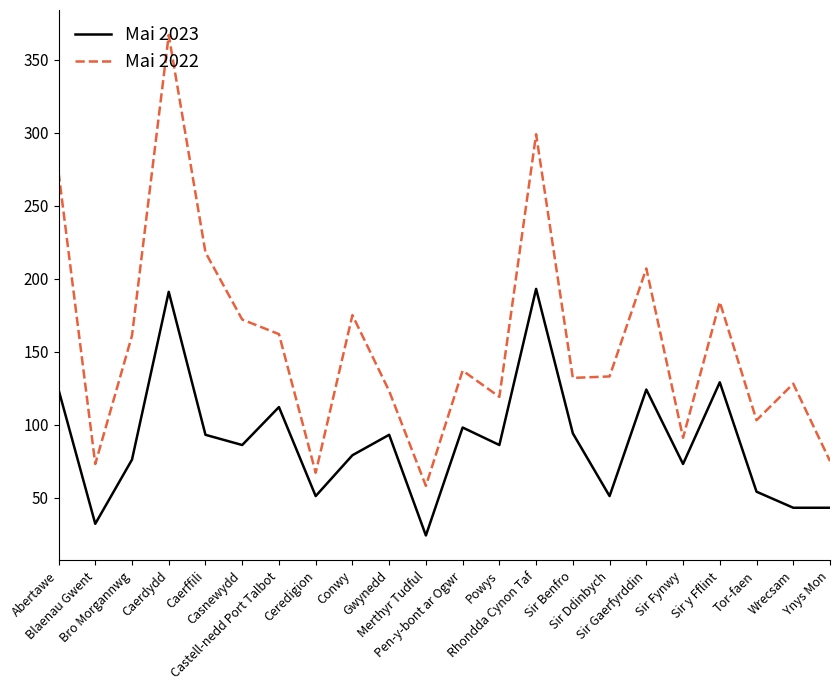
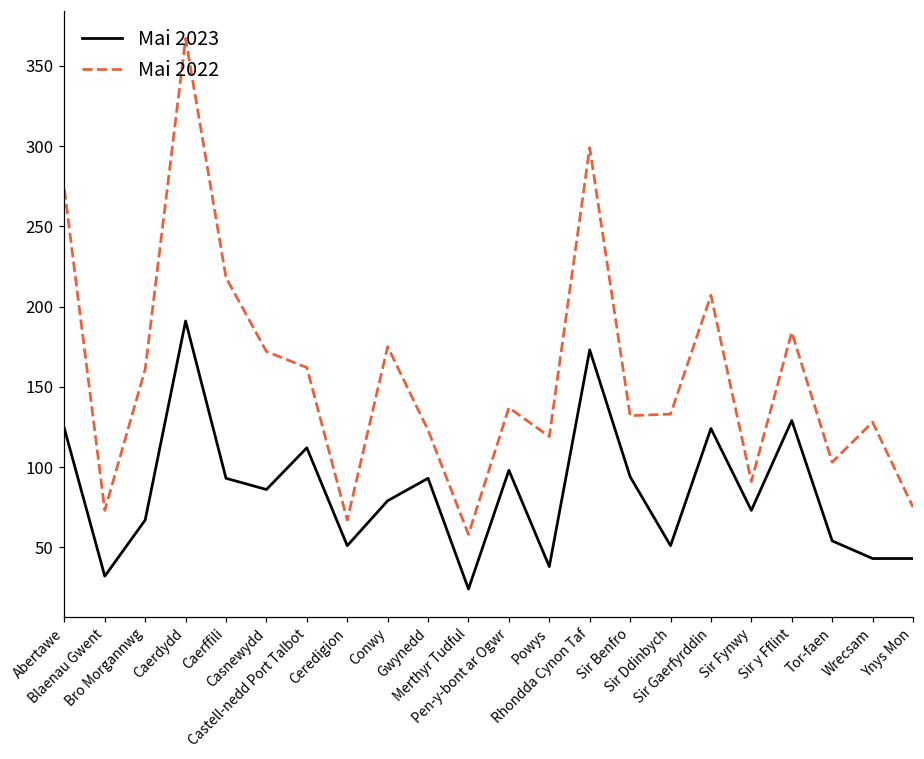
Mai 2023, Bro Morgannwg: 76 -> 67
Mai 2023, Powys: 86 -> 38
Mai 2023, Rhondda Cynon Taf: 193 -> 173
